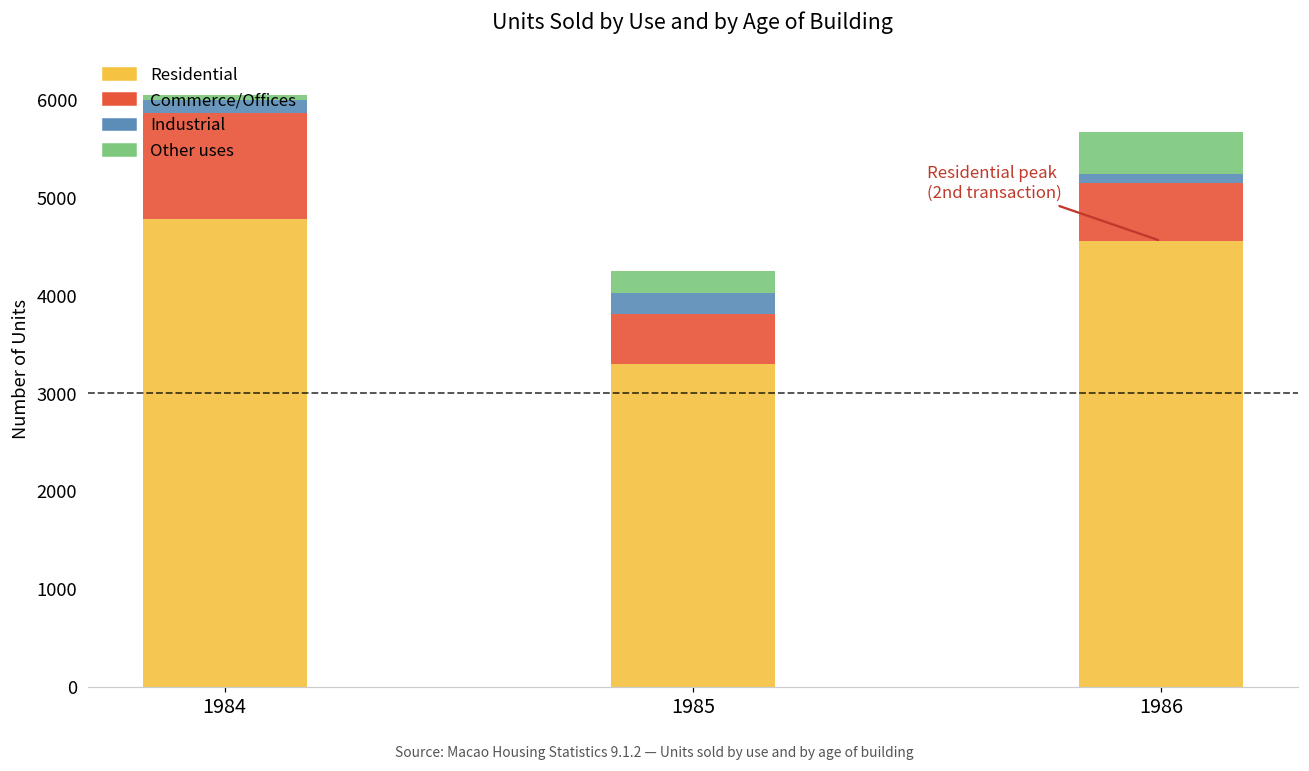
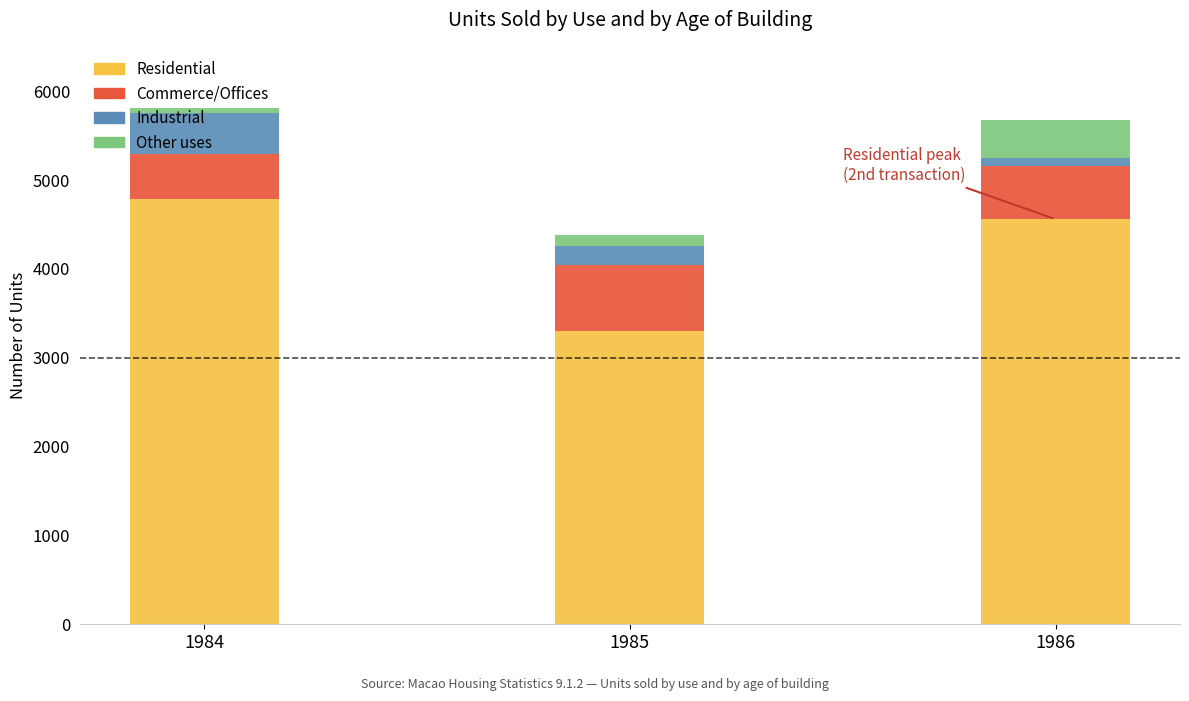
Commerce/Offices, 1984: 1100 -> 500
Industrial, 1984: 100 -> 500
Commerce/Offices, 1985: 500 -> 700
Other uses, 1985: 200 -> 100
